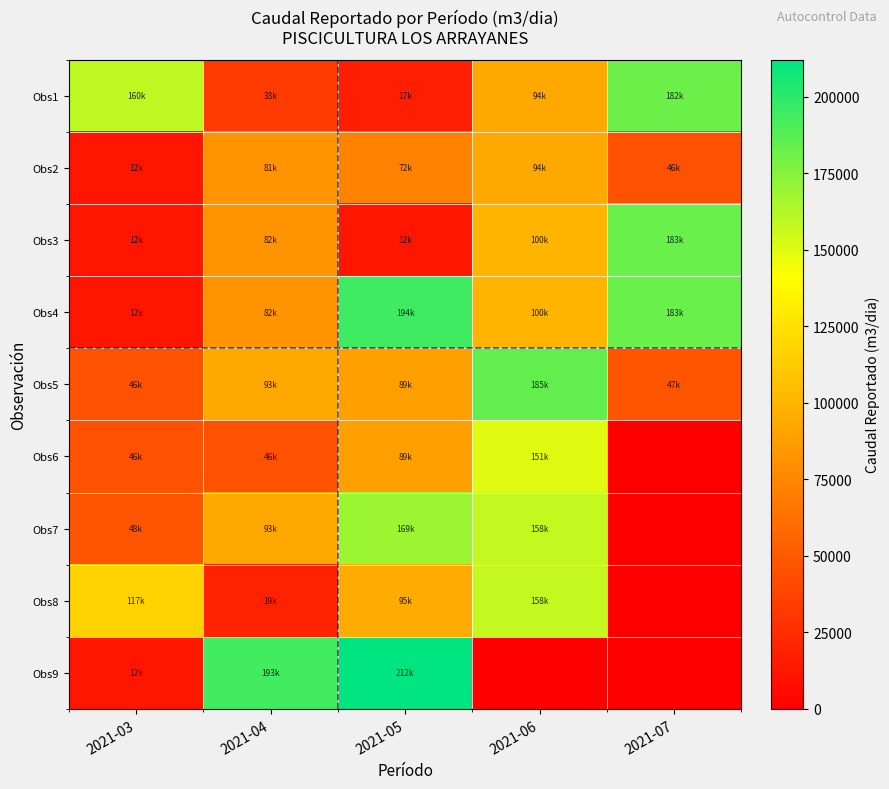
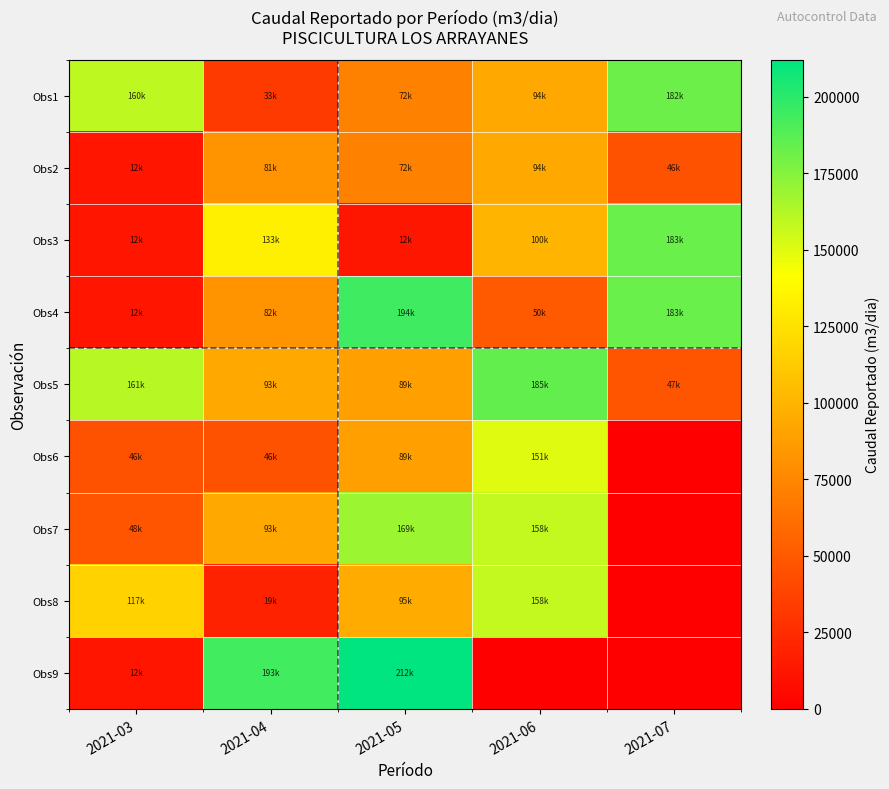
Obs1, 2021-05: 17k -> 72k
Obs3, 2021-04: 82k -> 133k
Obs4, 2021-06: 100k -> 50k
Obs5, 2021-03: 46k -> 161k
